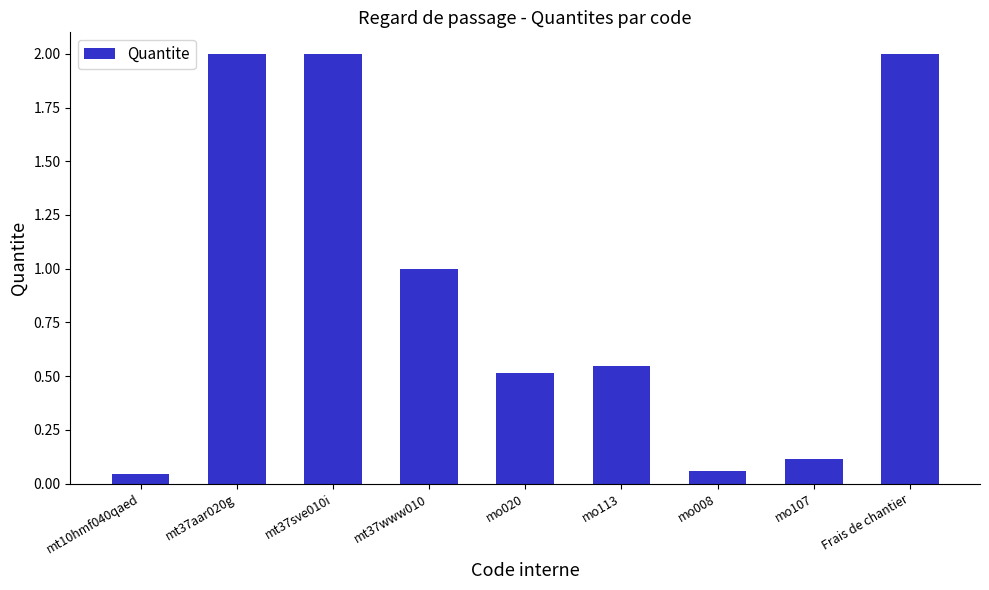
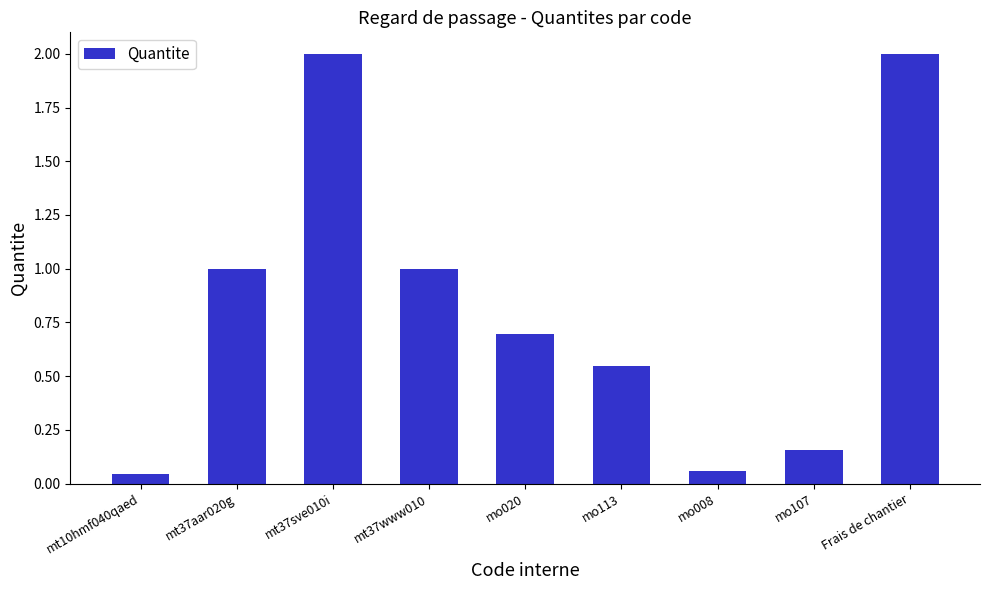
mt37aar020g: 2 -> 1
mo020: 0.51 -> 0.69
mo107: 0.11 -> 0.15
